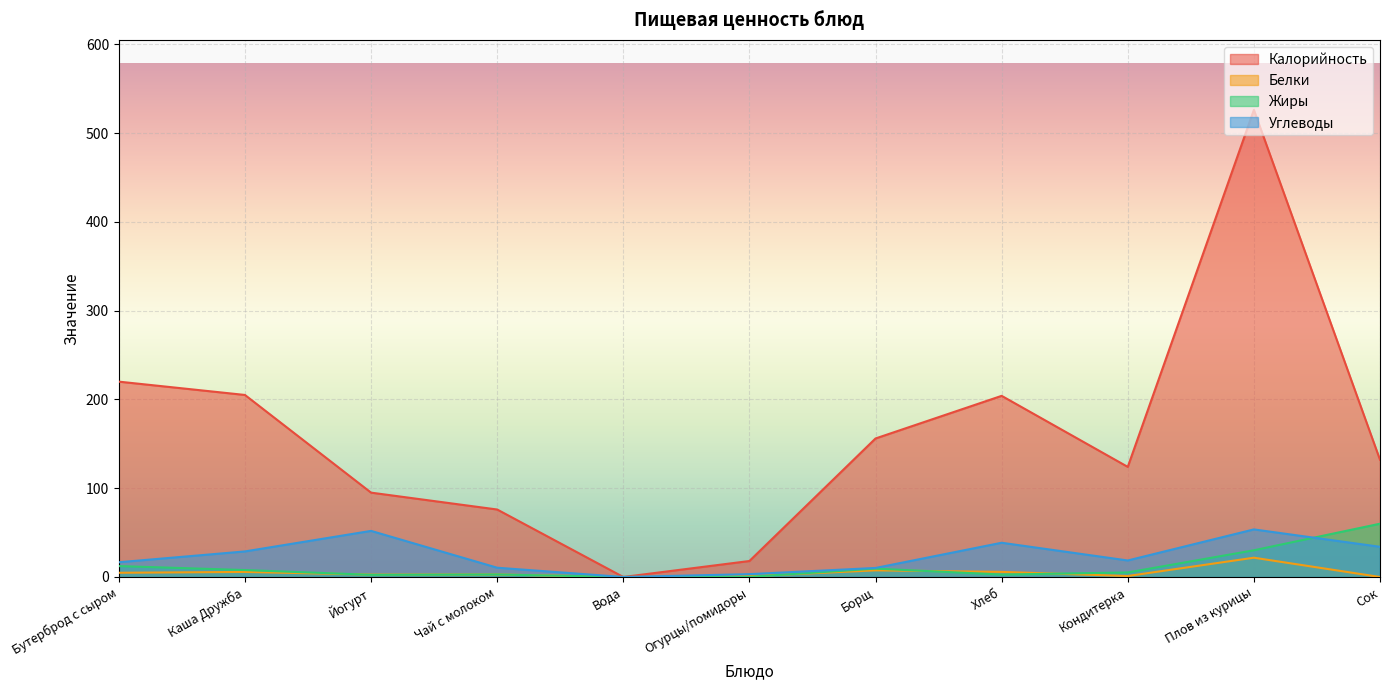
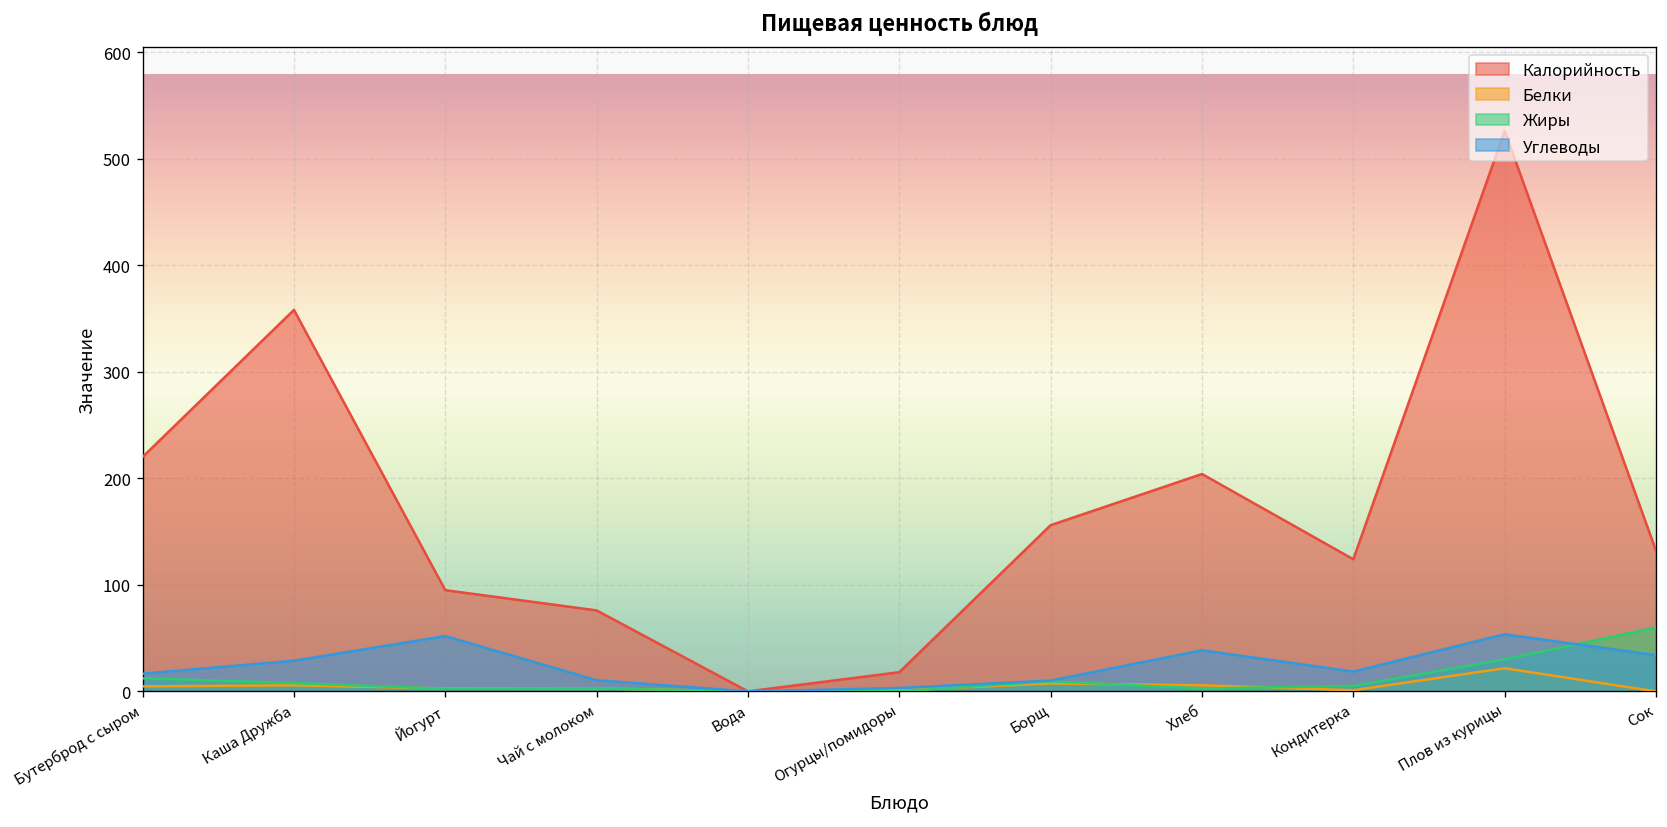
Калорийность, Каша Дружба: 210 -> 360
